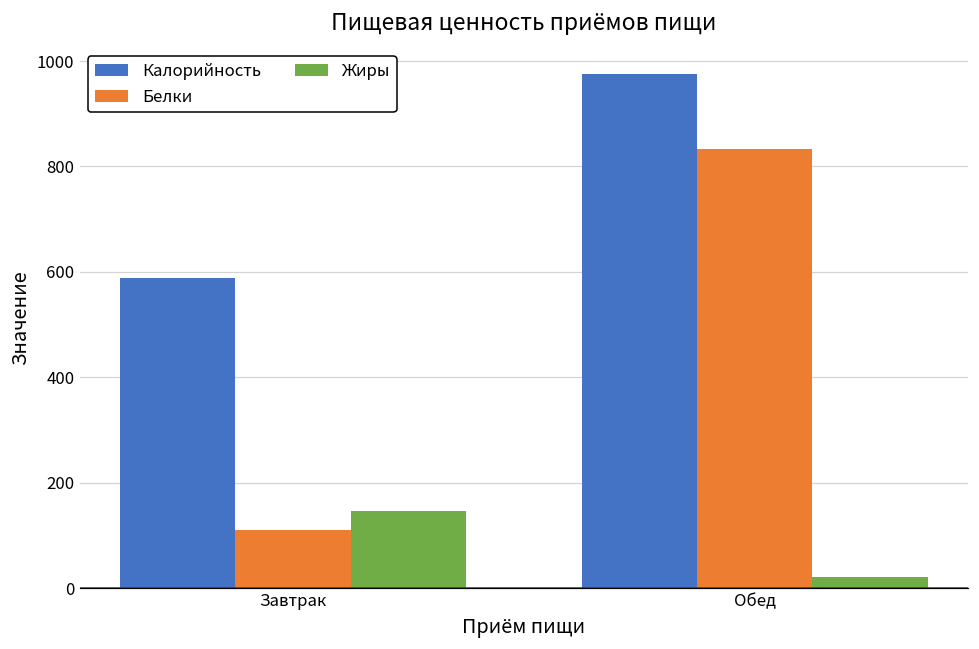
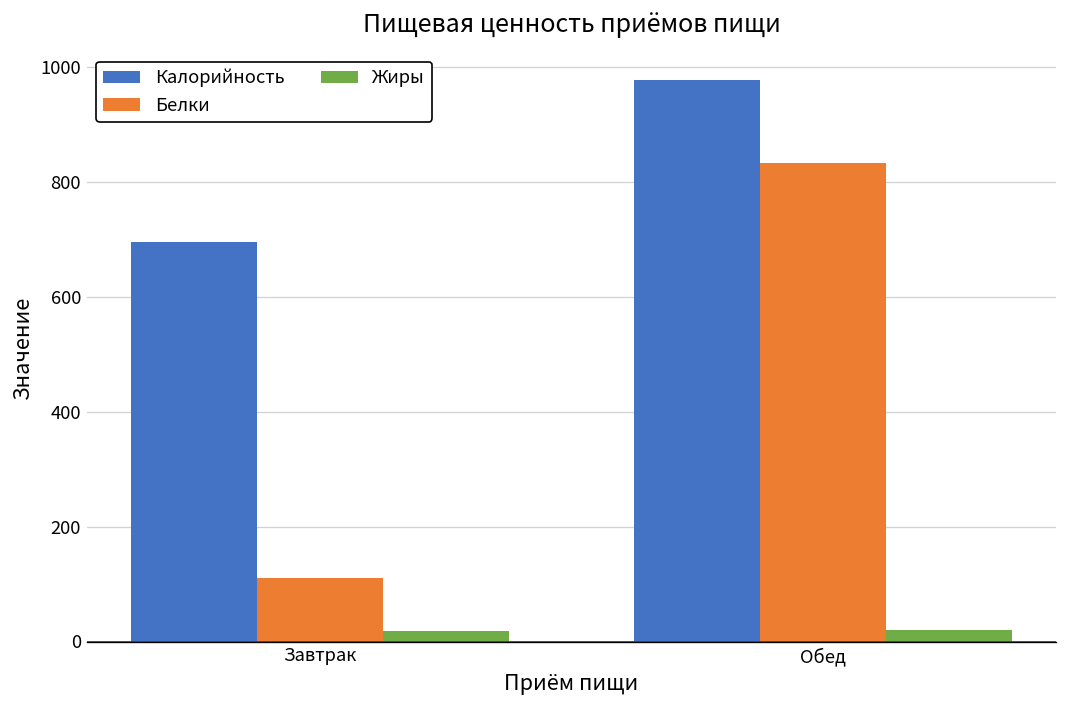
Калорийность, Завтрак: 590 -> 690
Жиры, Завтрак: 150 -> 20
